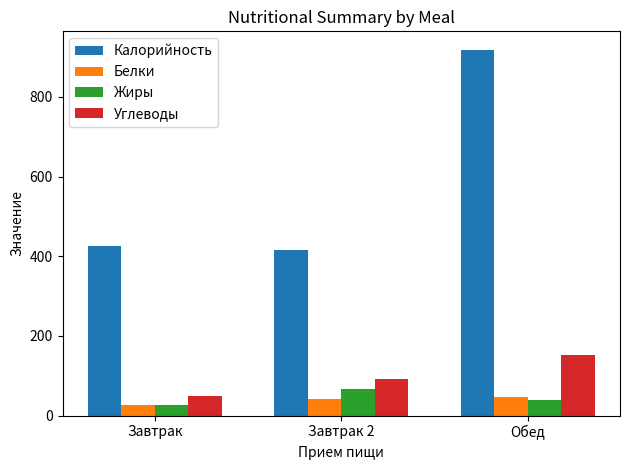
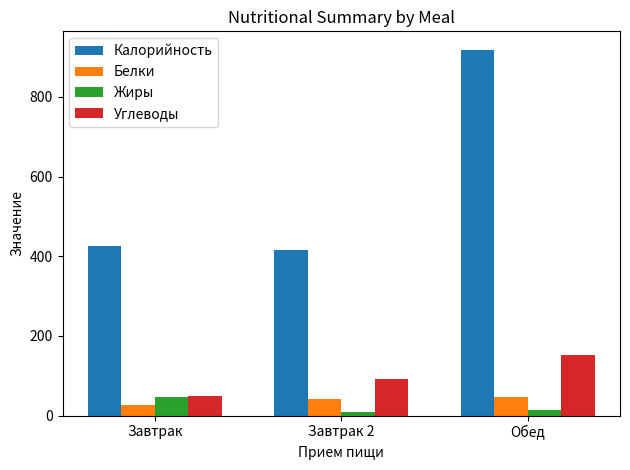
Жиры, Завтрак: 30 -> 50
Жиры, Завтрак 2: 70 -> 10
Жиры, Обед: 40 -> 10
